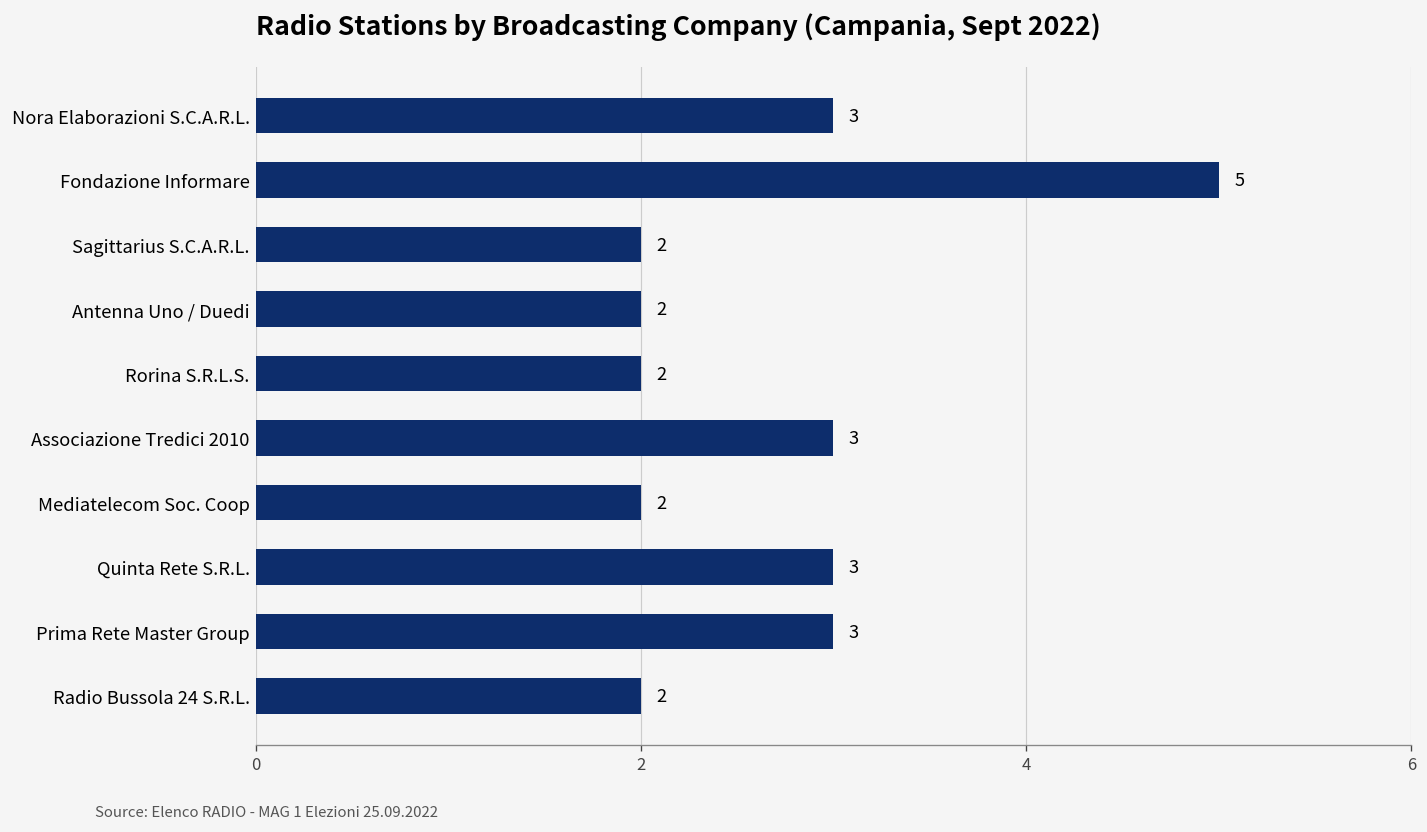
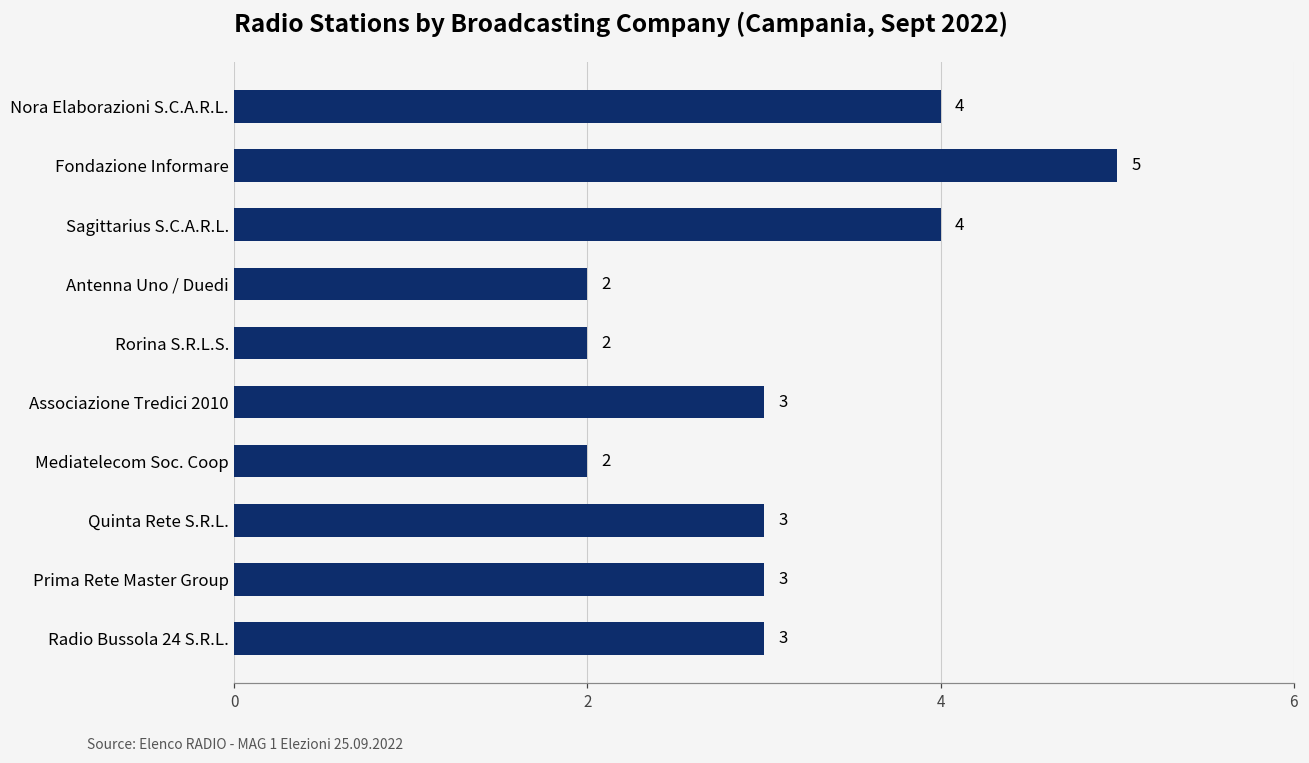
Nora Elaborazioni S.C.A.R.L.: 3 -> 4
Sagittarius S.C.A.R.L.: 2 -> 4
Radio Bussola 24 S.R.L.: 2 -> 3
